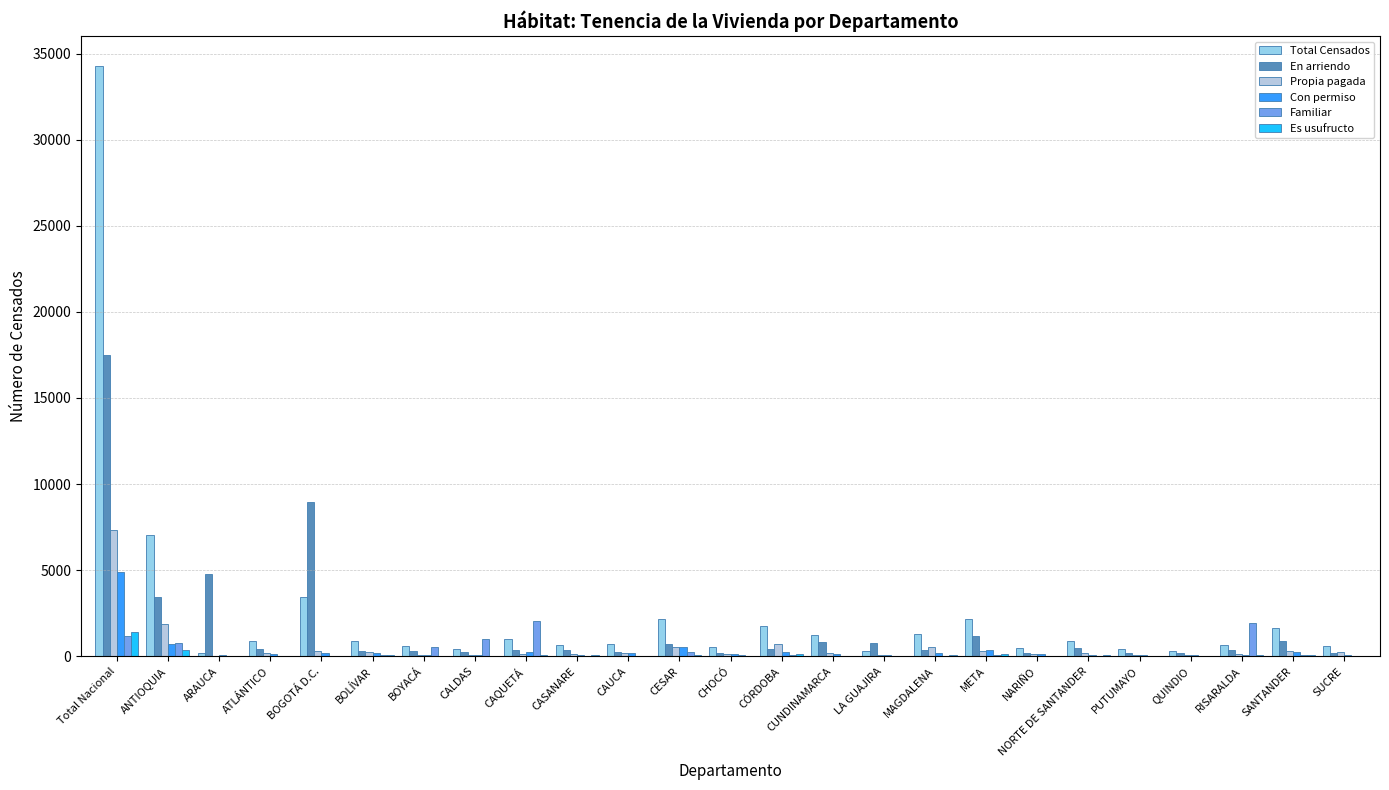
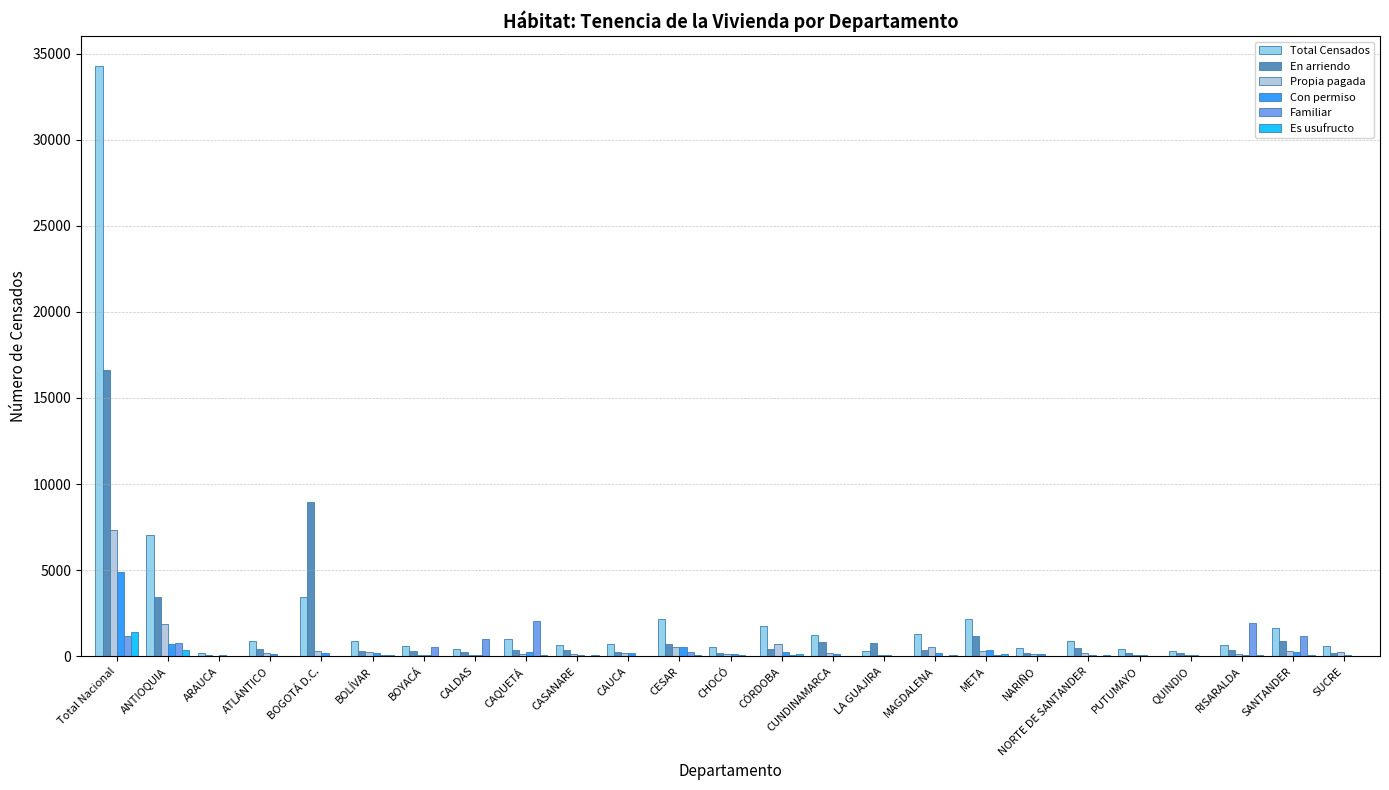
En arriendo, Total Nacional: 17500 -> 16700
En arriendo, ARAUCA: 4800 -> 100
Familiar, SANTANDER: 100 -> 1200
